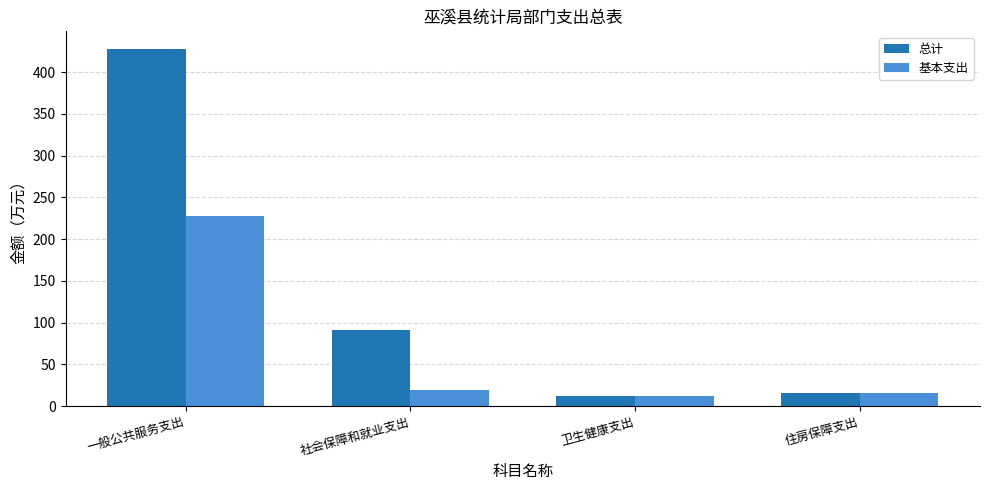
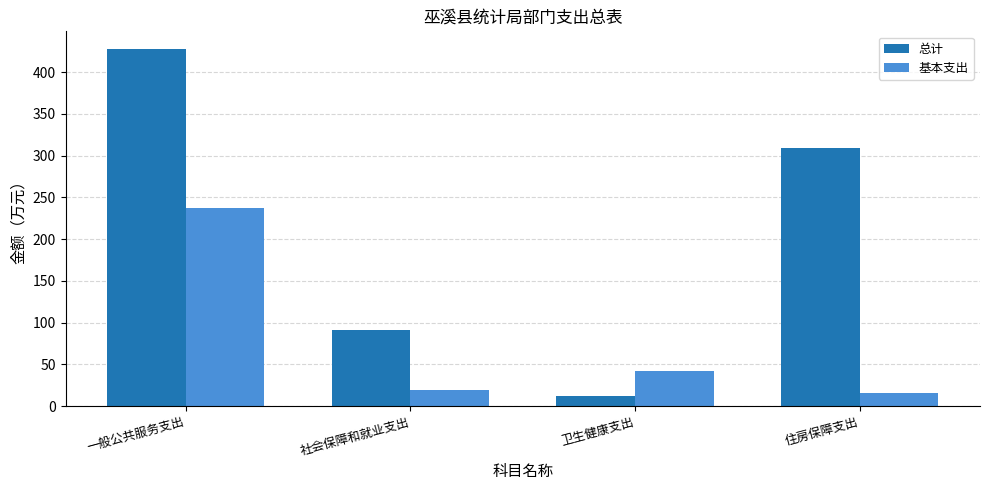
基本支出, 一般公共服务支出: 230 -> 240
基本支出, 卫生健康支出: 10 -> 40
总计, 住房保障支出: 20 -> 310
